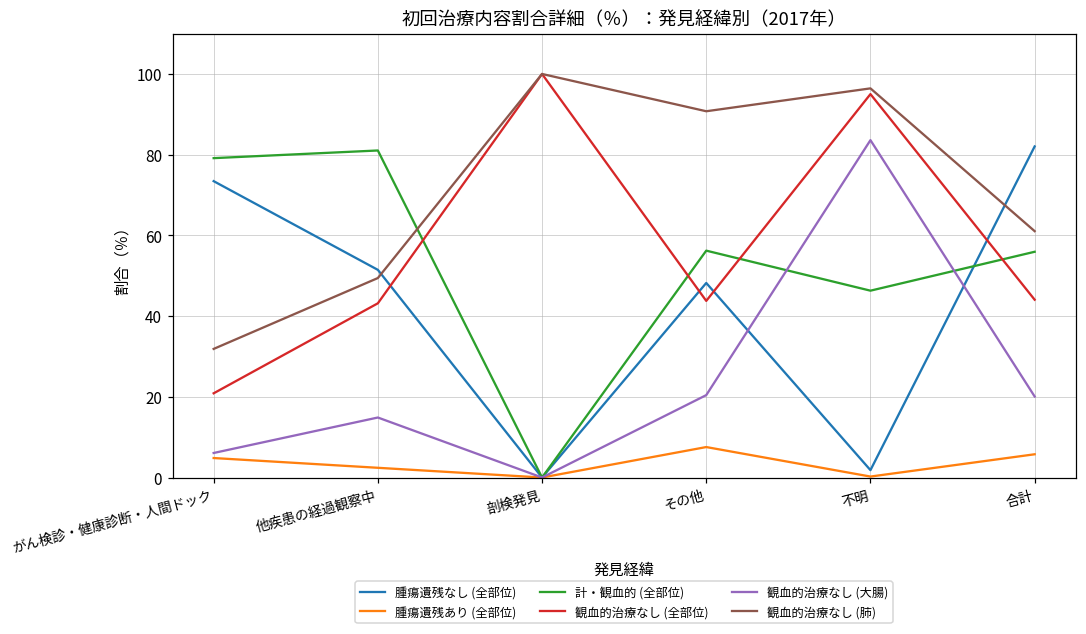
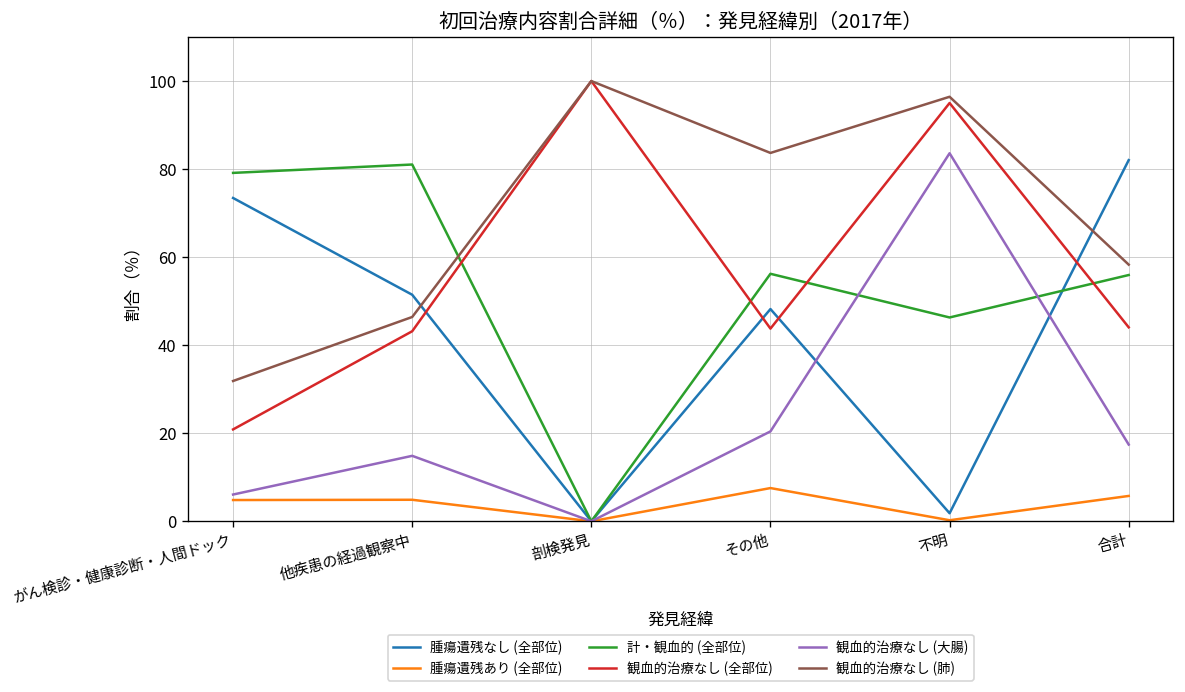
腫瘍遺残あり (全部位), 他疾患の経過観察中: 2 -> 5
観血的治療なし (肺), 他疾患の経過観察中: 49 -> 46
観血的治療なし (肺), その他: 91 -> 84
観血的治療なし (大腸), 合計: 20 -> 17
観血的治療なし (肺), 合計: 61 -> 58
